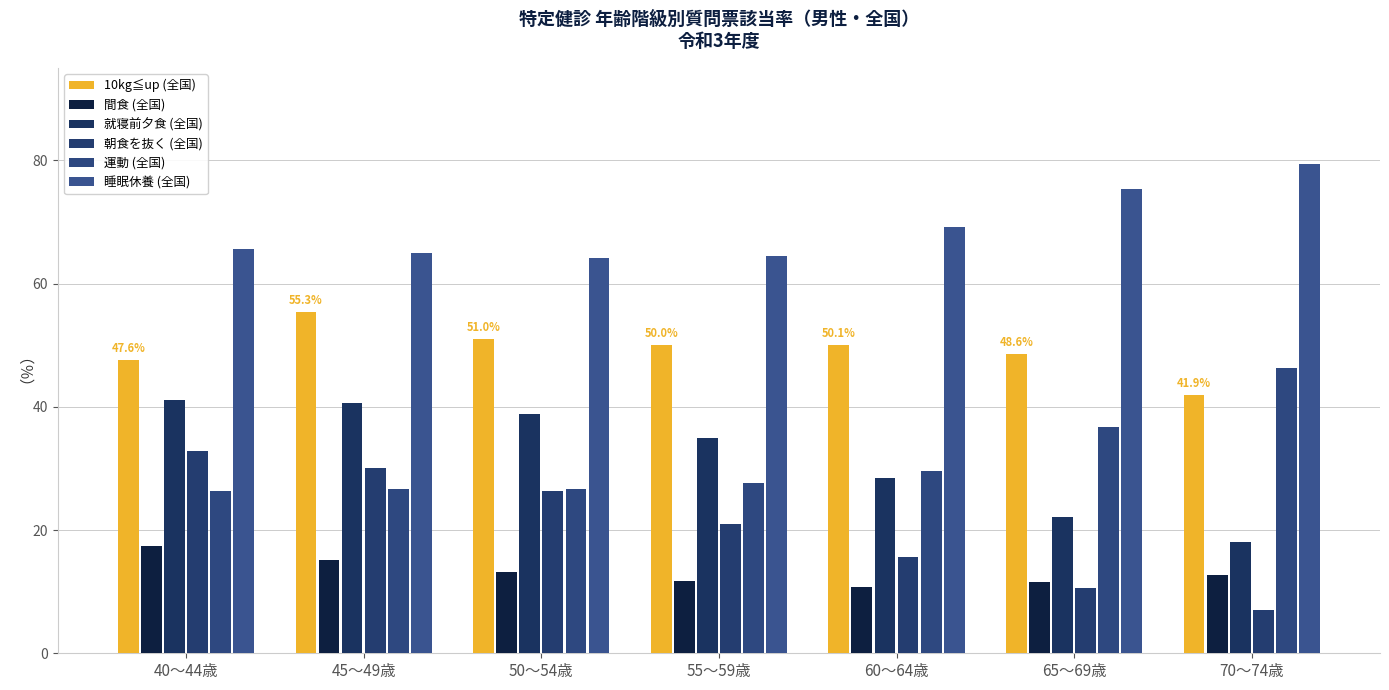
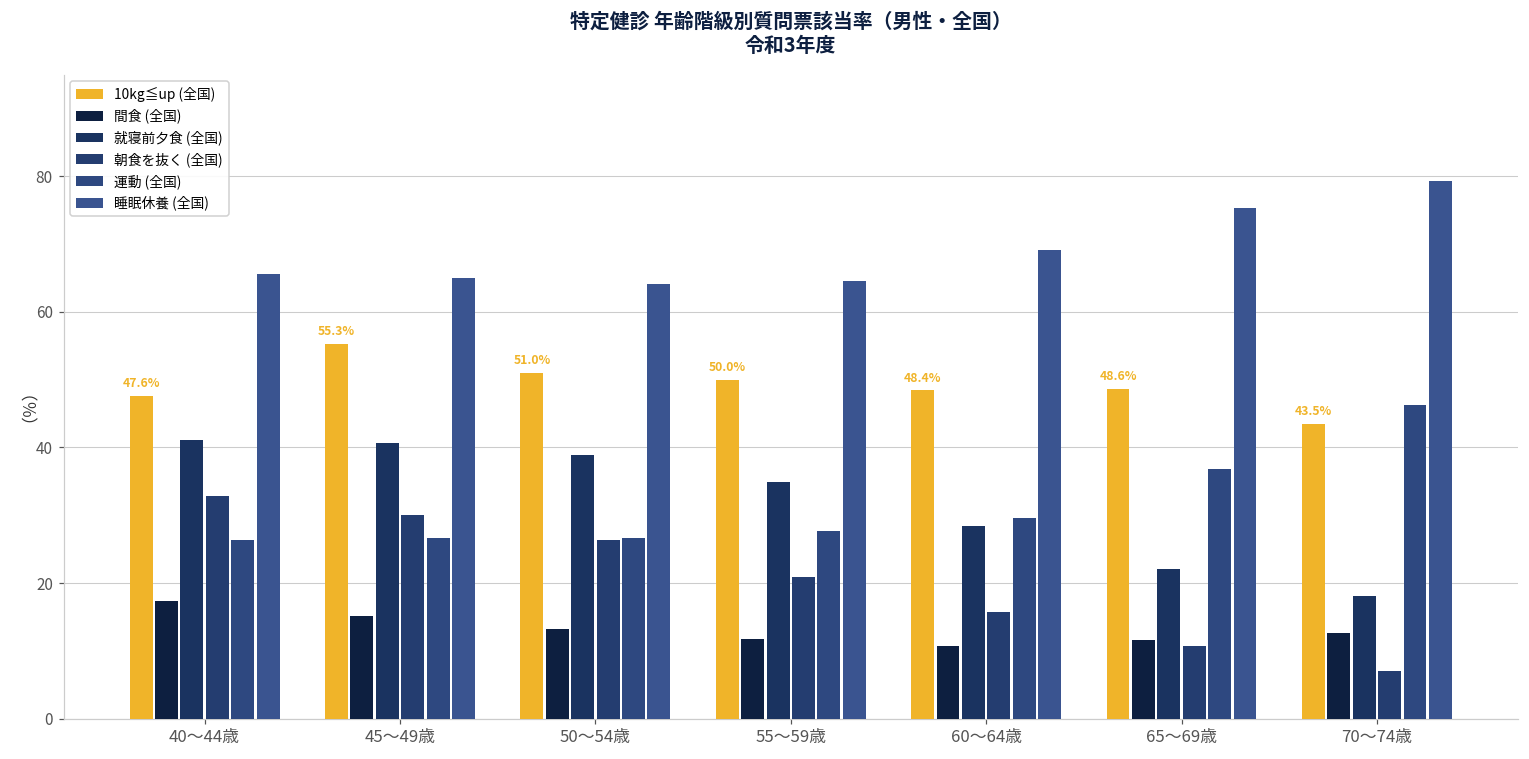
10kg≦up (全国), 60～64歳: 50.1% -> 48.4%
10kg≦up (全国), 70～74歳: 41.9% -> 43.5%
